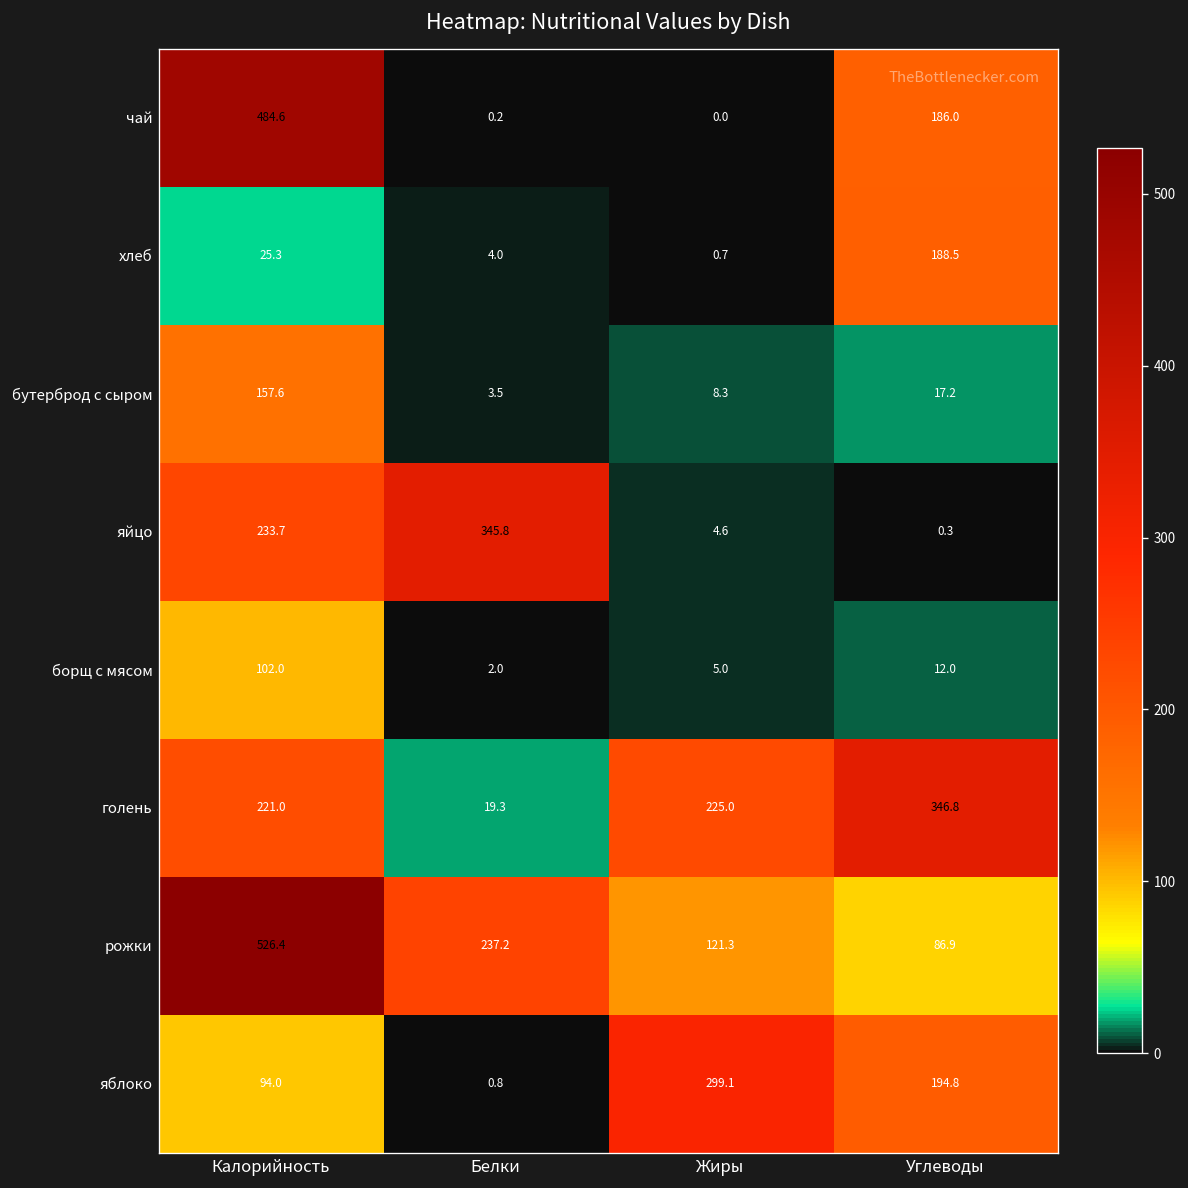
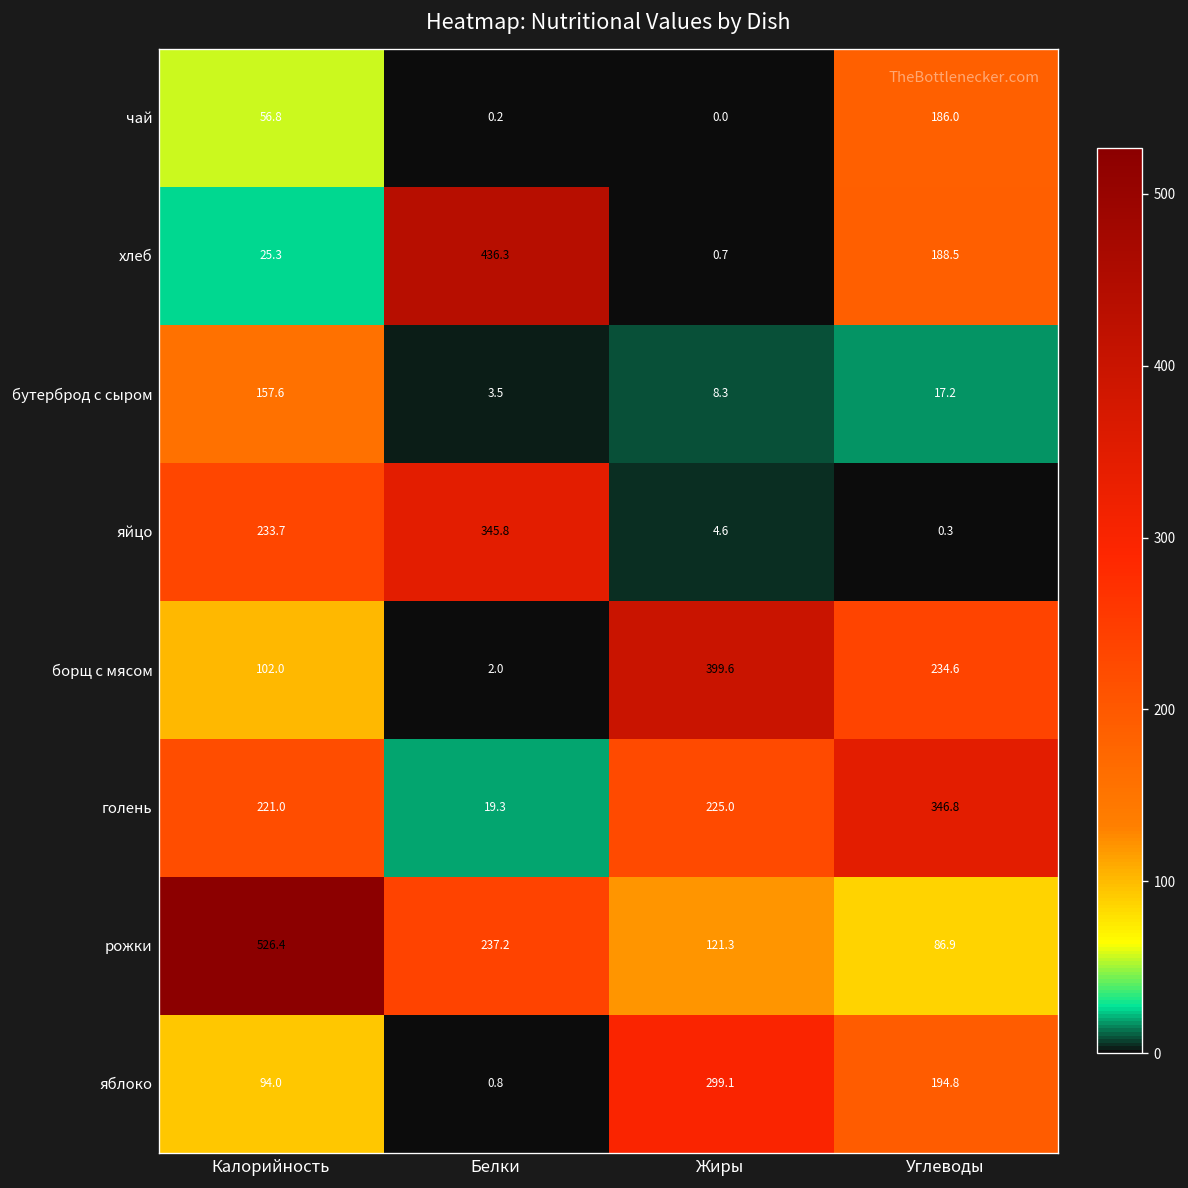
чай, Калорийность: 484.6 -> 56.8
хлеб, Белки: 4.0 -> 436.3
борщ с мясом, Жиры: 5.0 -> 399.6
борщ с мясом, Углеводы: 12.0 -> 234.6
